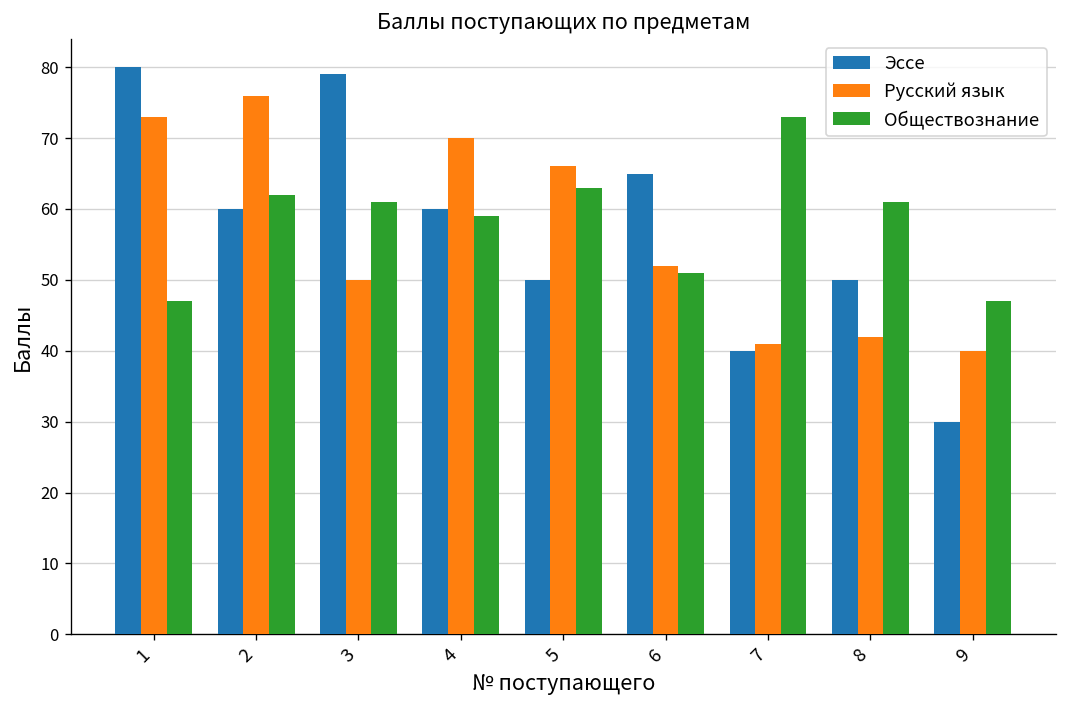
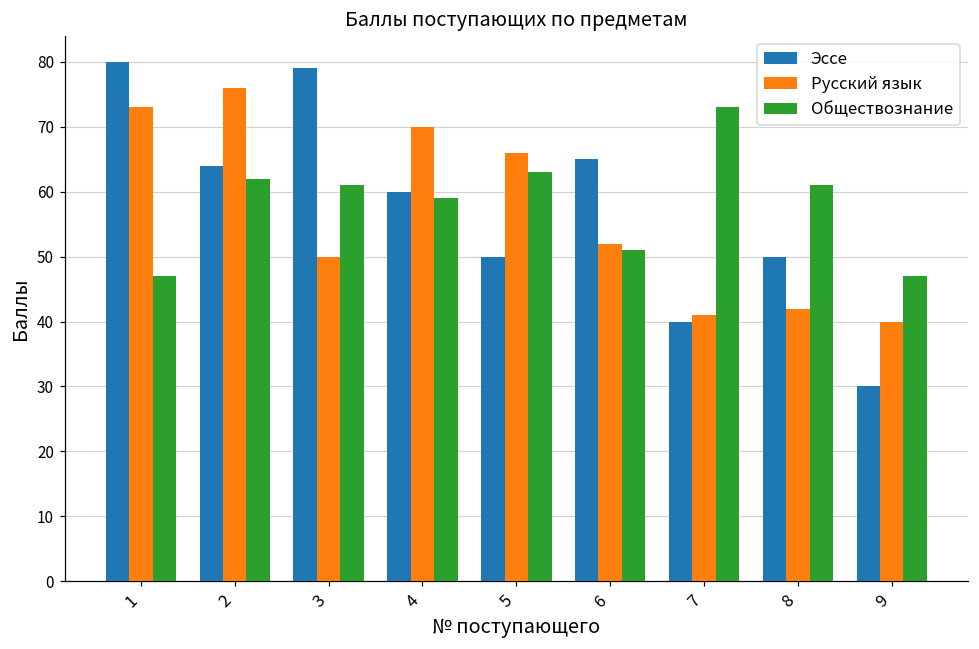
Эссе, 2: 60 -> 64
